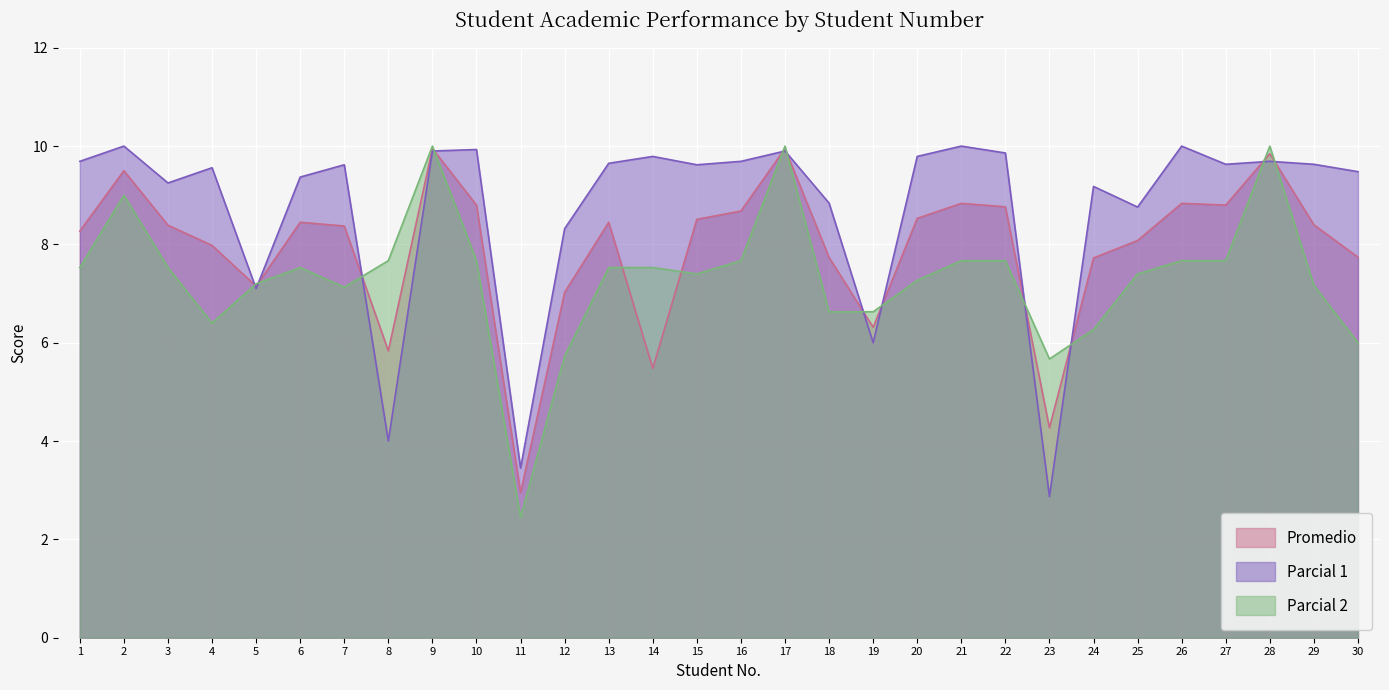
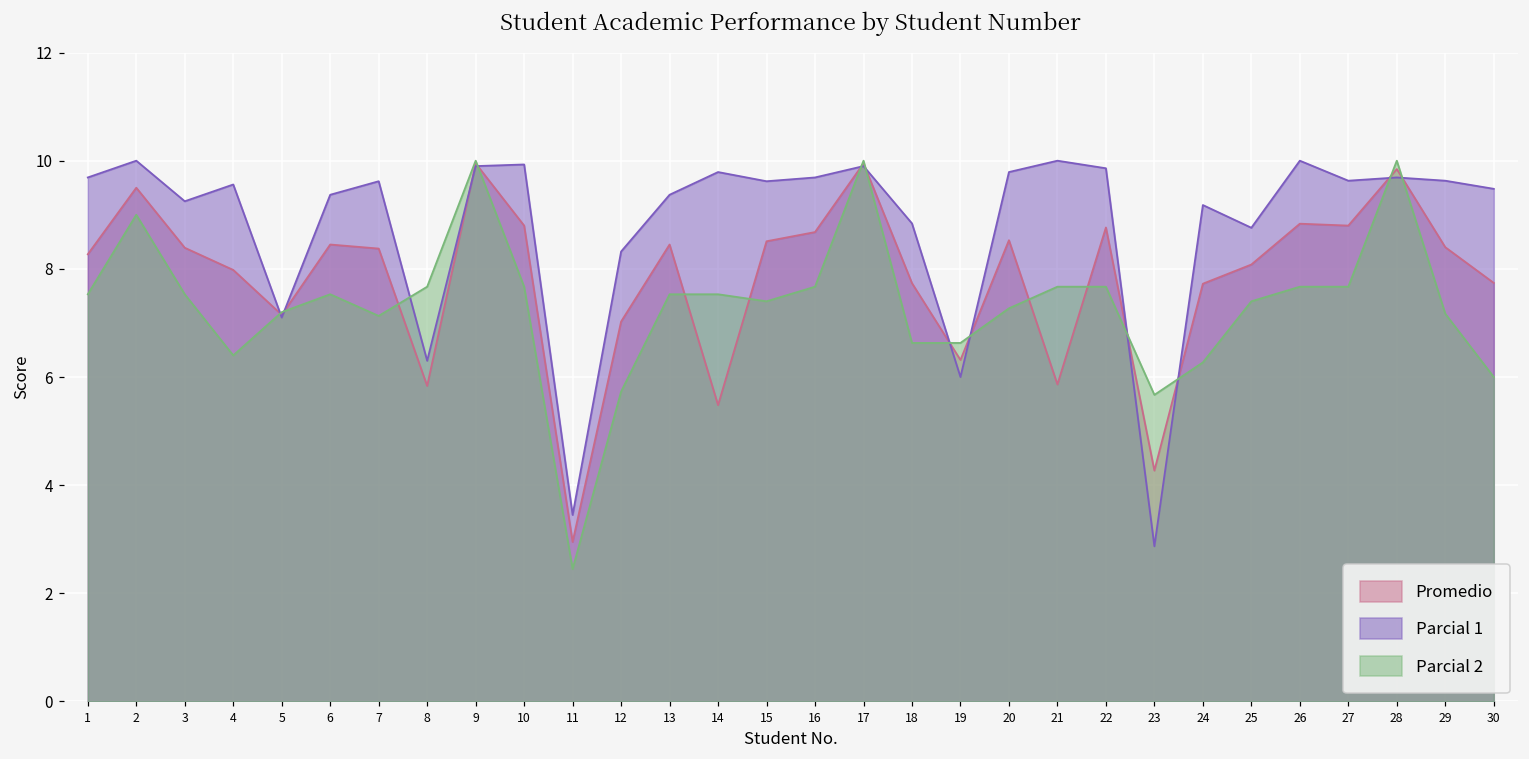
Parcial 1, 8: 4.0 -> 6.3
Parcial 1, 13: 9.7 -> 9.4
Promedio, 21: 8.8 -> 5.9
